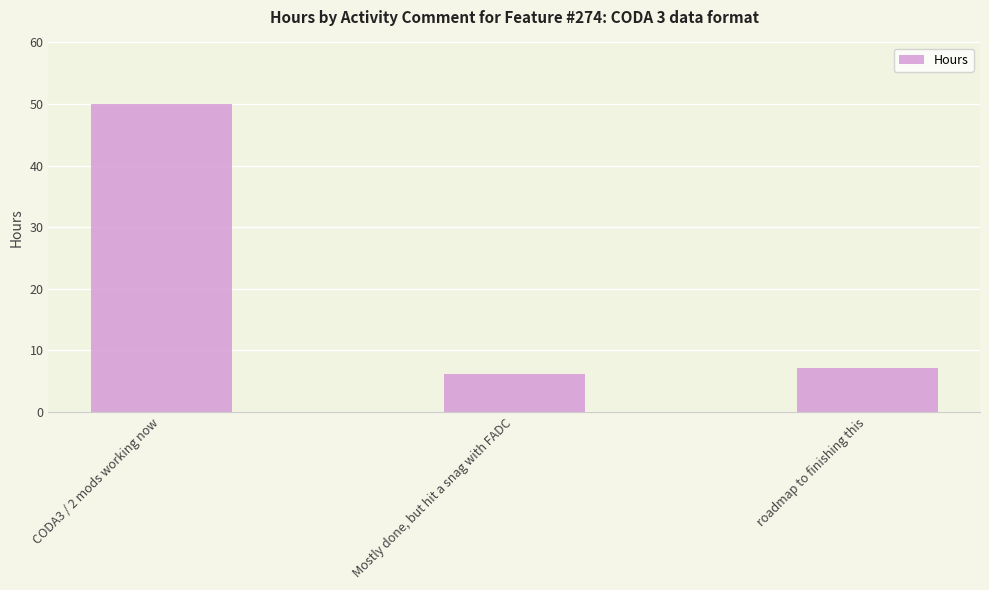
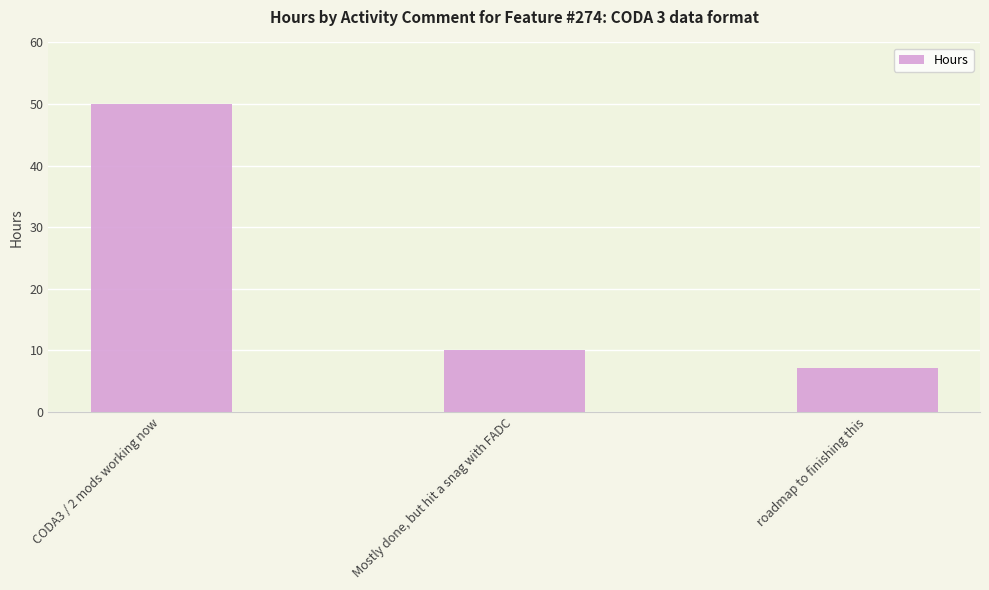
Mostly done, but hit a snag with FADC: 6 -> 10
